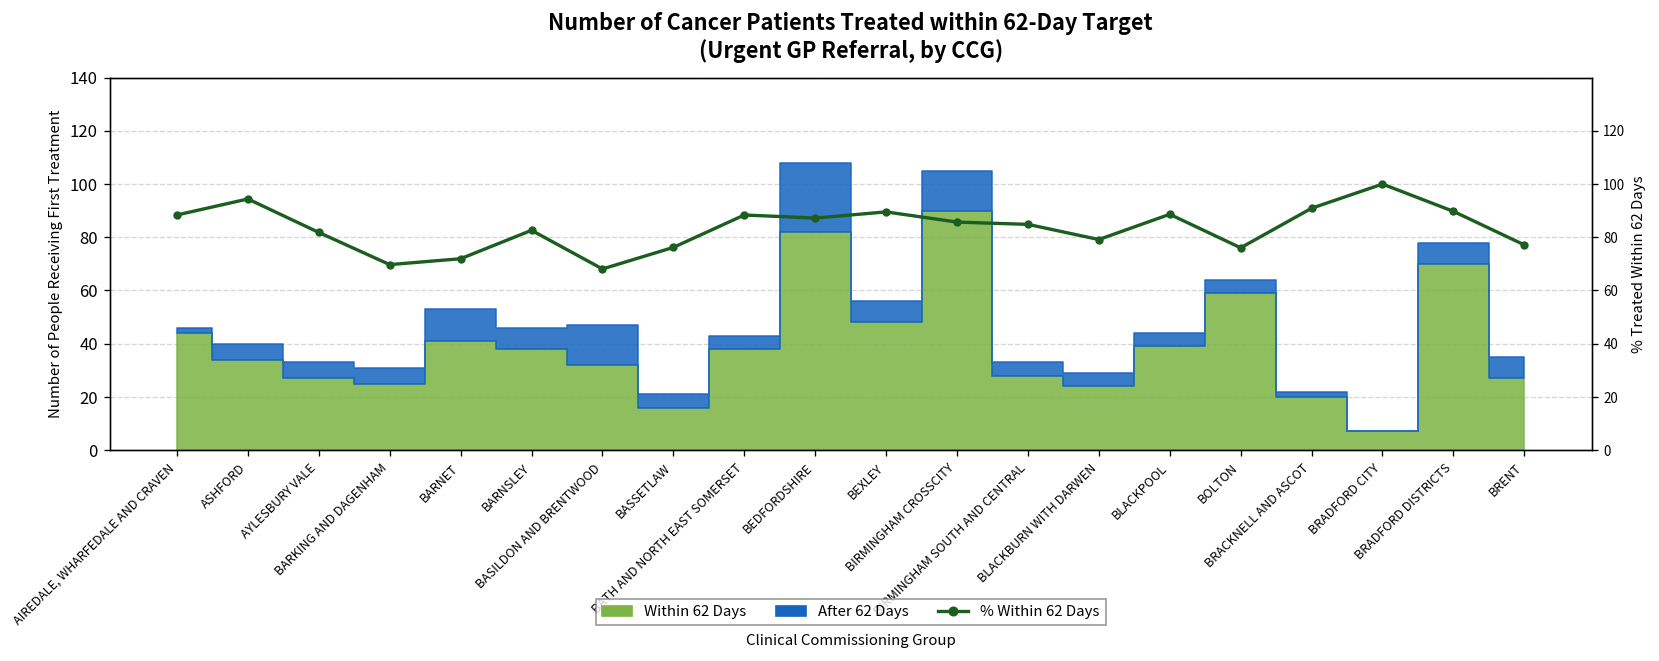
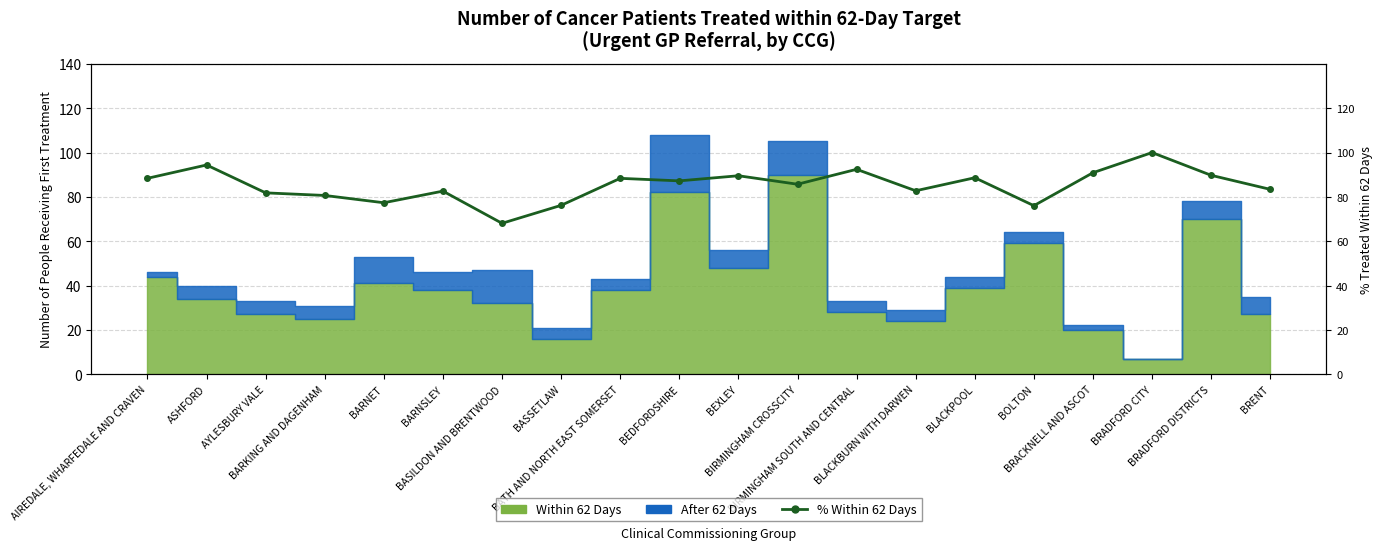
% Within 62 Days, BARKING AND DAGENHAM: 70 -> 81
% Within 62 Days, BARNET: 72 -> 77
% Within 62 Days, BIRMINGHAM SOUTH AND CENTRAL: 85 -> 92
% Within 62 Days, BLACKBURN WITH DARWEN: 79 -> 83
% Within 62 Days, BRENT: 77 -> 83
